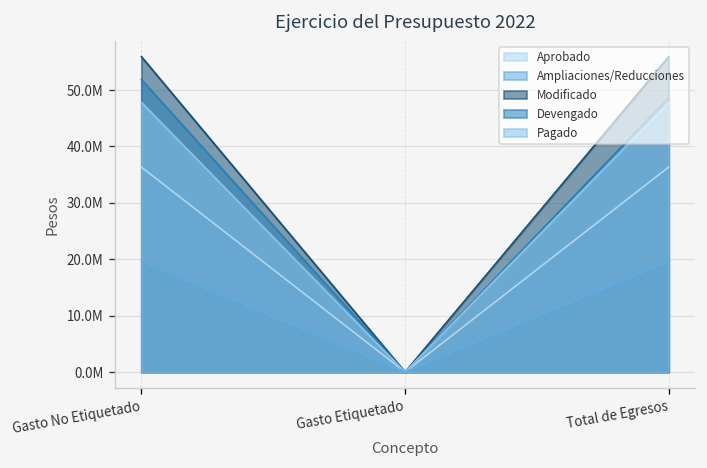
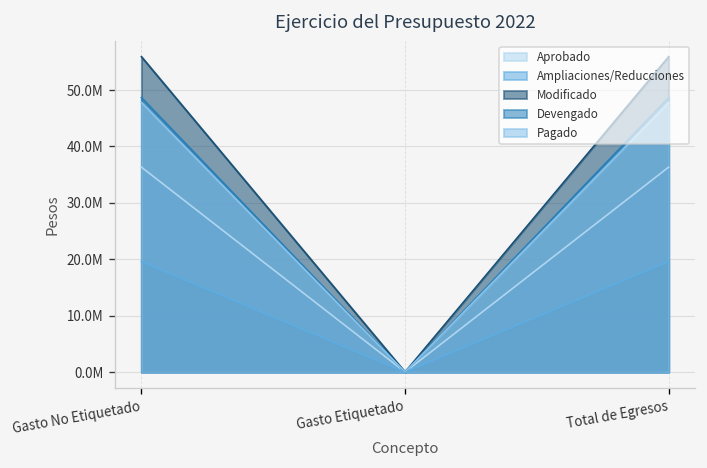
Devengado, Gasto No Etiquetado: 52000000 -> 49000000
